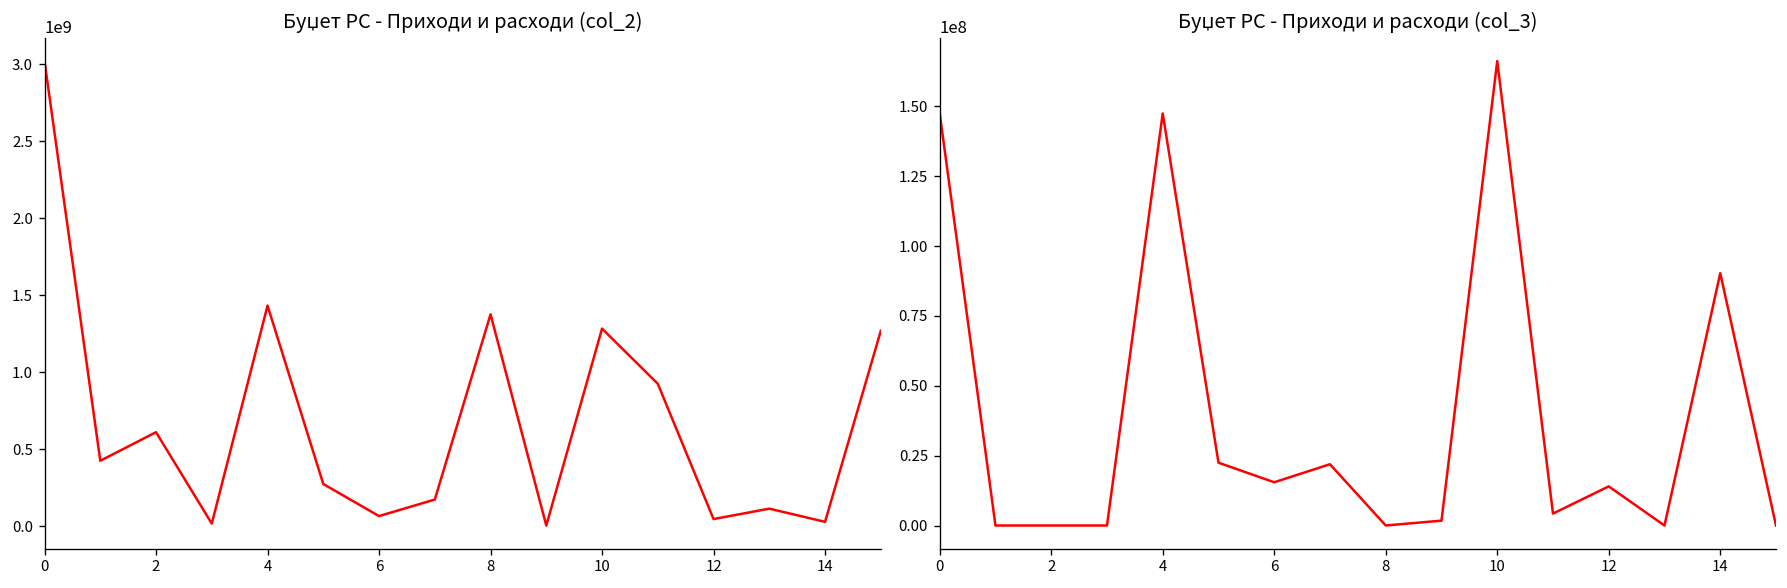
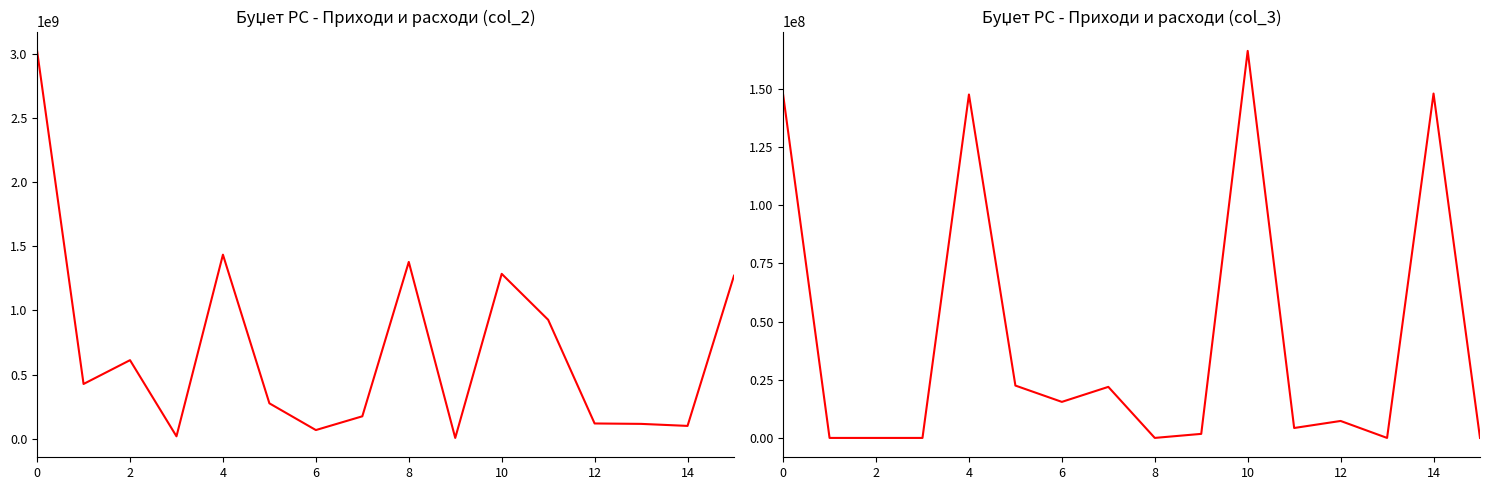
Буџет РС - Приходи и расходи (col_2), 12: 50000000 -> 120000000
Буџет РС - Приходи и расходи (col_2), 14: 30000000 -> 100000000
Буџет РС - Приходи и расходи (col_3), 12: 14000000 -> 7000000
Буџет РС - Приходи и расходи (col_3), 14: 90000000 -> 148000000
